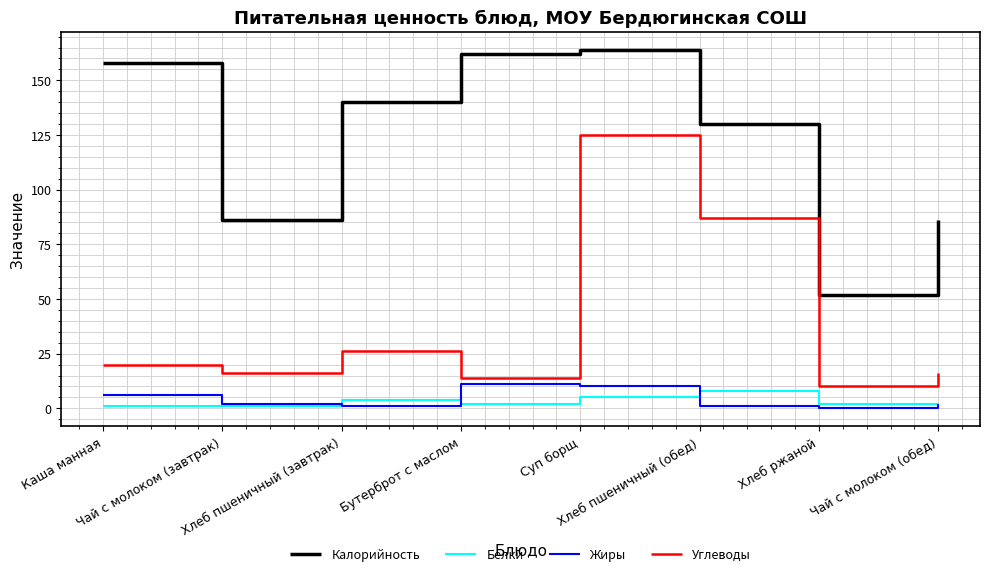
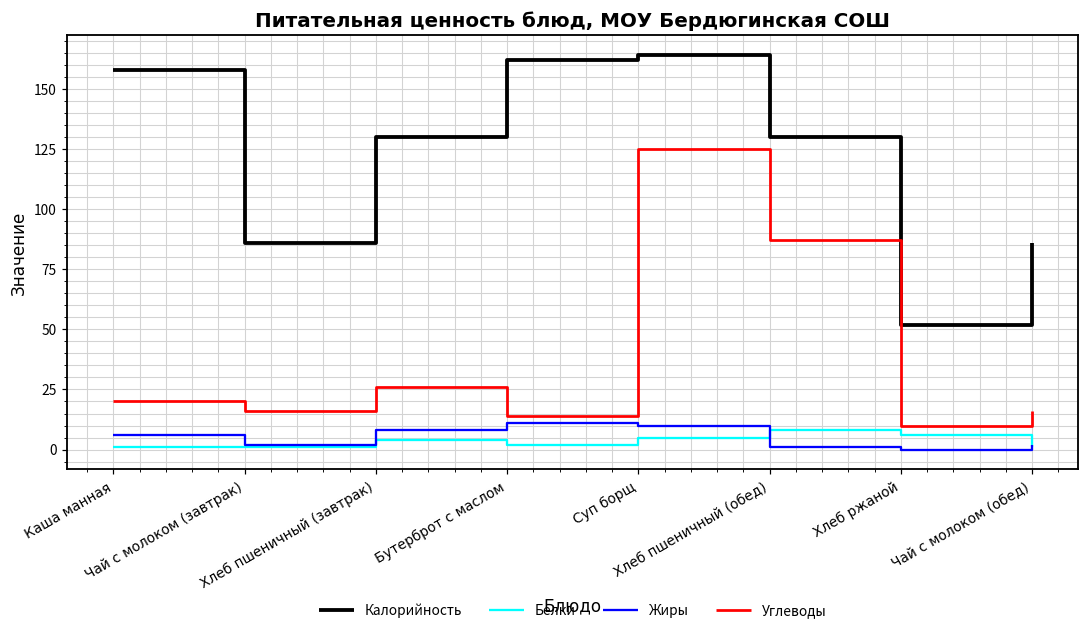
Калорийность, Хлеб пшеничный (завтрак): 140 -> 130
Жиры, Хлеб пшеничный (завтрак): 1 -> 8
Белки, Хлеб ржаной: 2 -> 6
